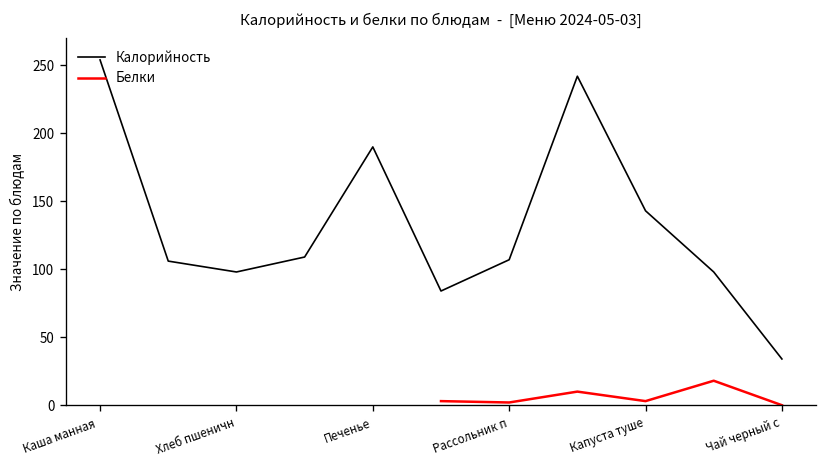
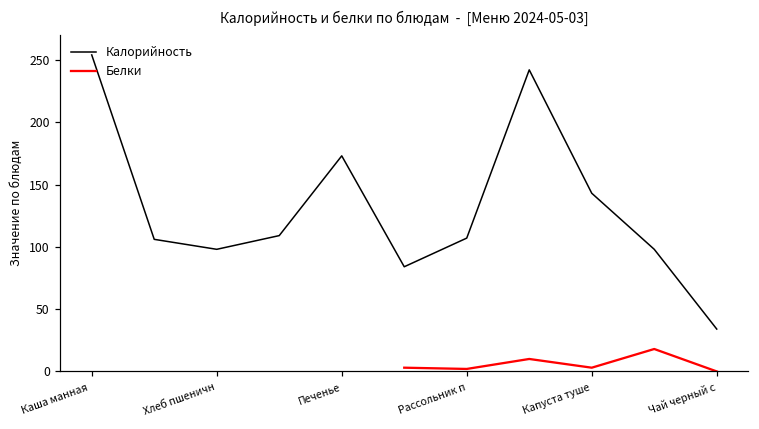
Калорийность, Печенье: 190 -> 173
